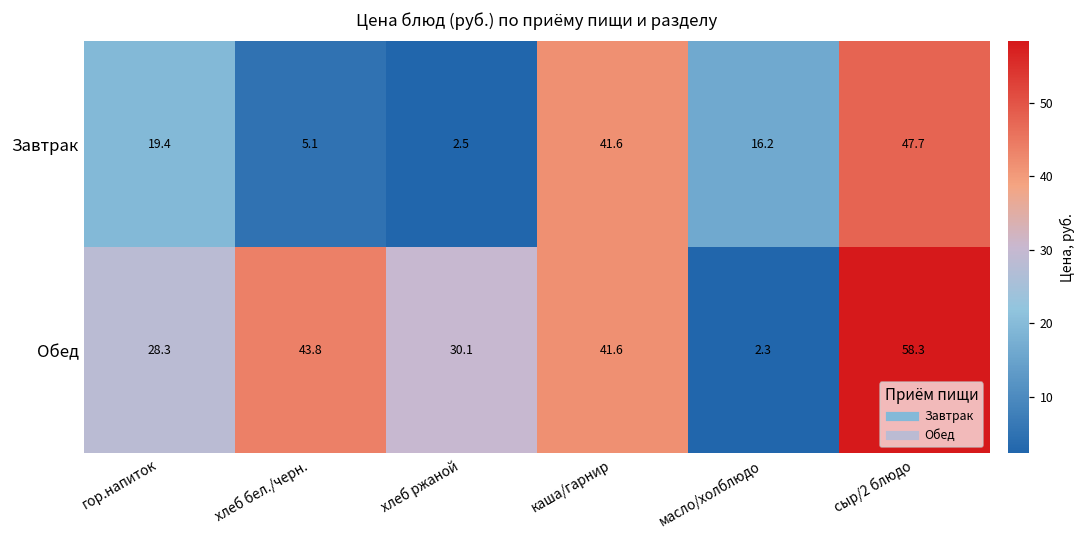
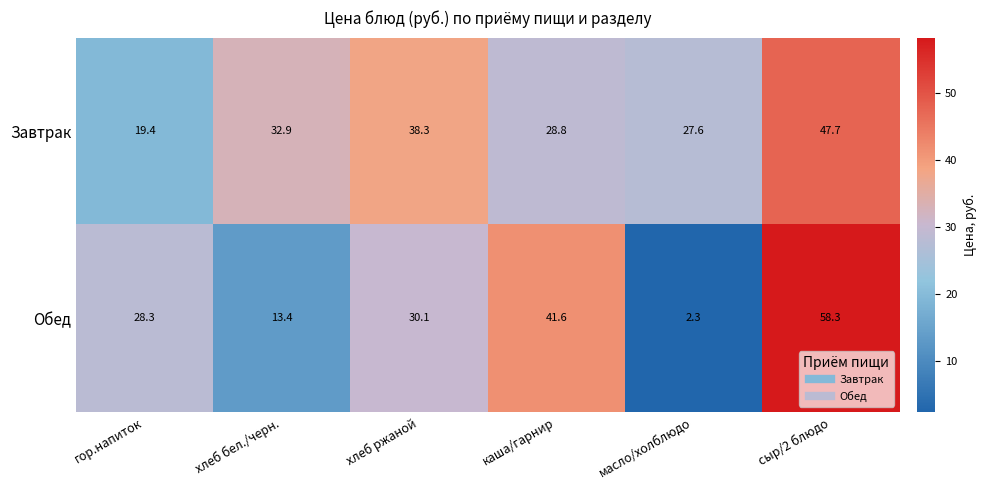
Завтрак, хлеб бел./черн.: 5.1 -> 32.9
Завтрак, хлеб ржаной: 2.5 -> 38.3
Завтрак, каша/гарнир: 41.6 -> 28.8
Завтрак, масло/холблюдо: 16.2 -> 27.6
Обед, хлеб бел./черн.: 43.8 -> 13.4
